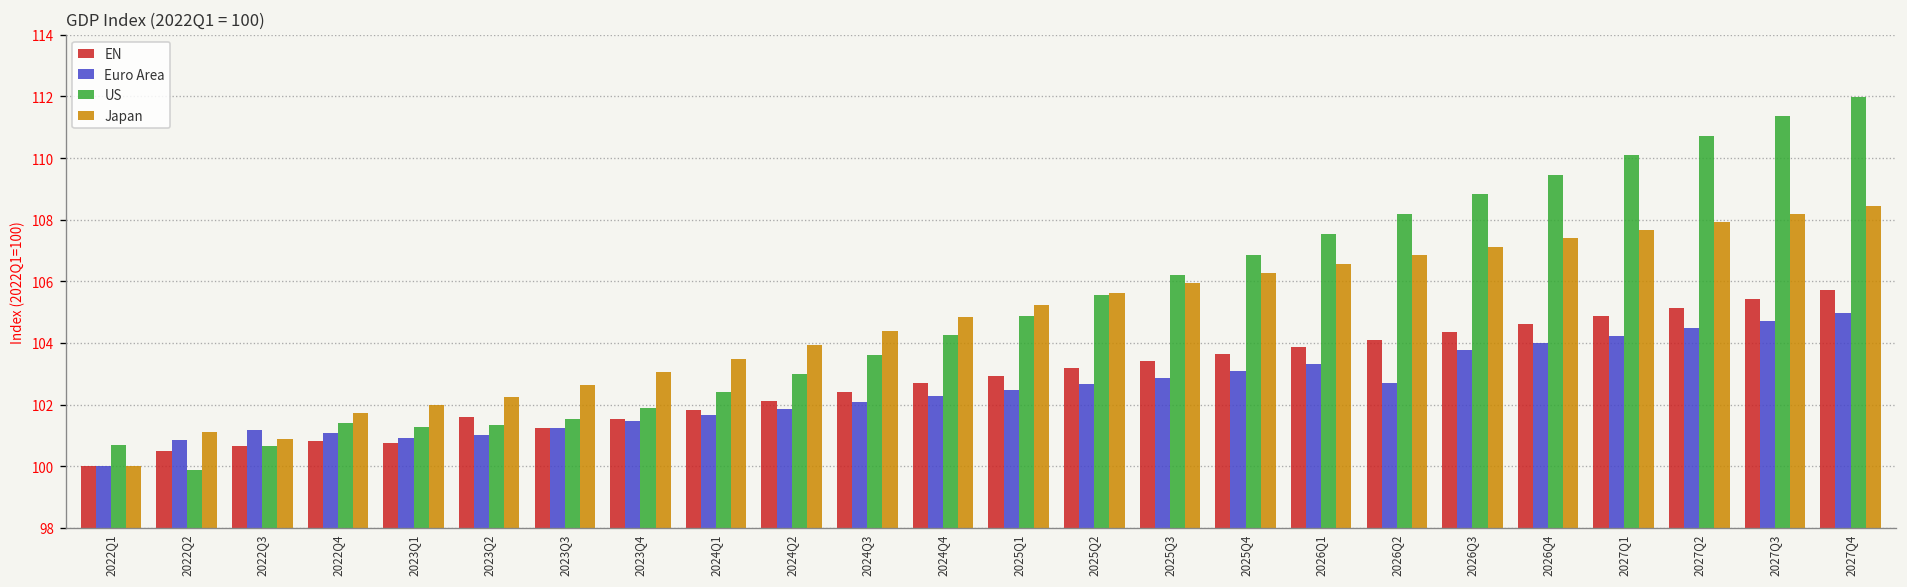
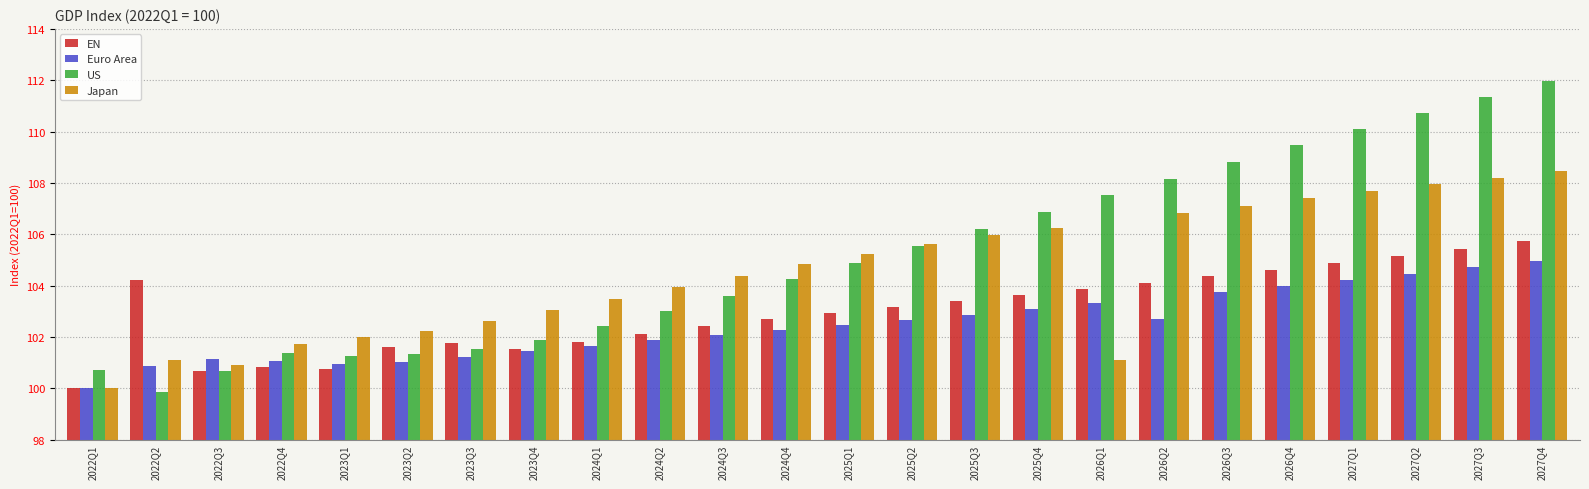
EN, 2022Q2: 100.5 -> 104.2
EN, 2023Q3: 101.2 -> 101.8
Japan, 2026Q1: 106.6 -> 101.1
